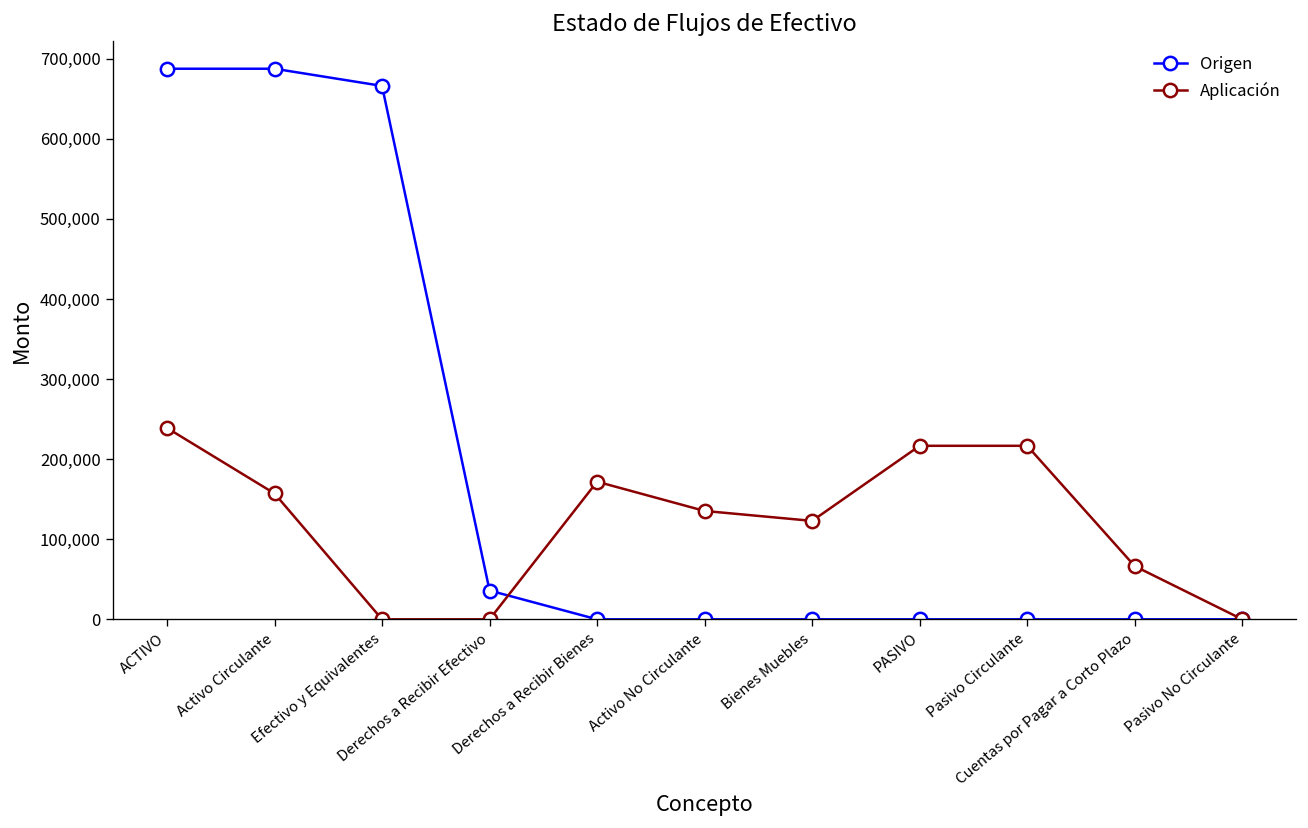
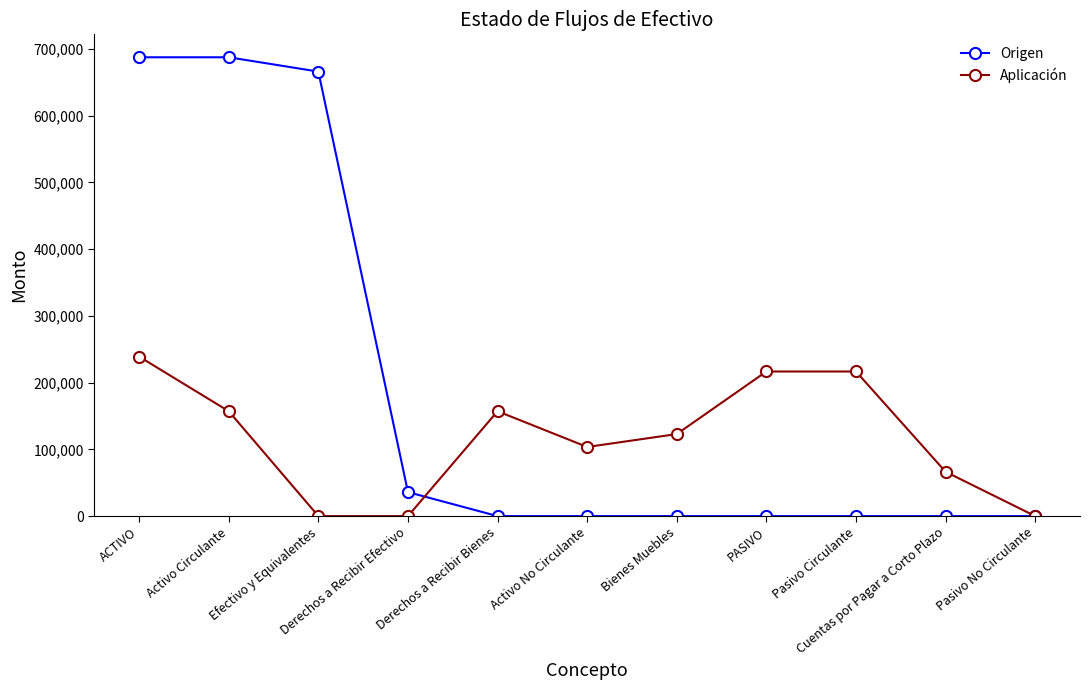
Aplicación, Derechos a Recibir Bienes: 170,000 -> 160,000
Aplicación, Activo No Circulante: 140,000 -> 100,000
